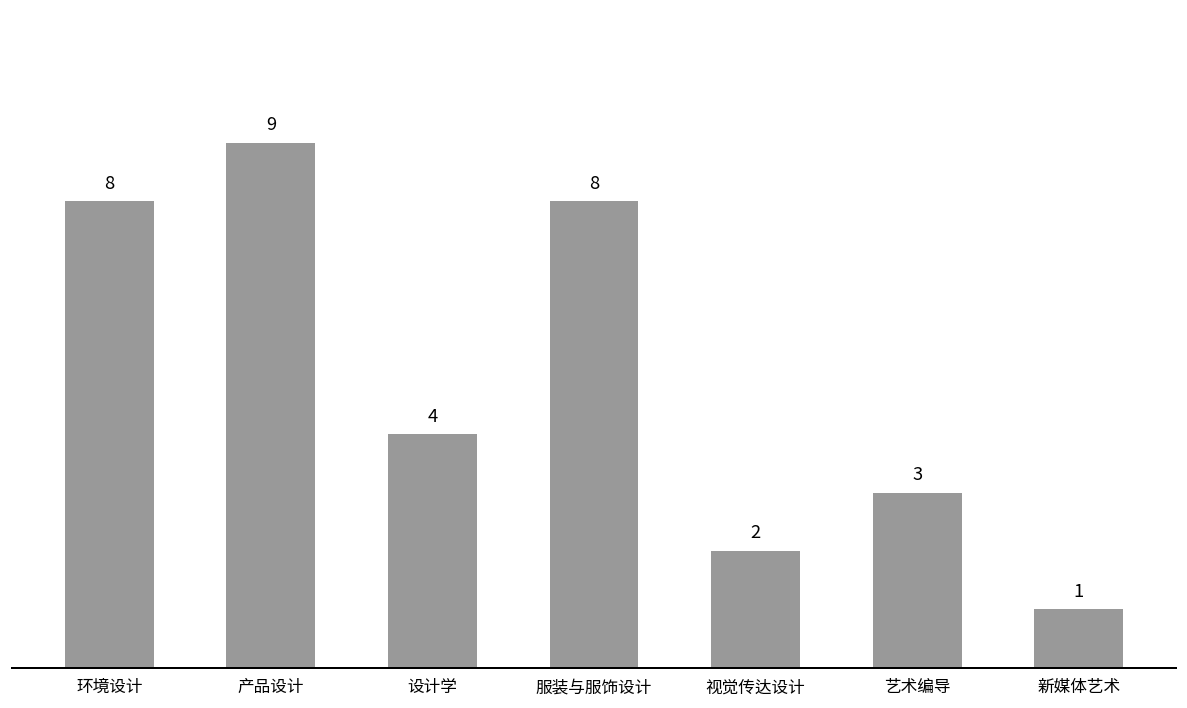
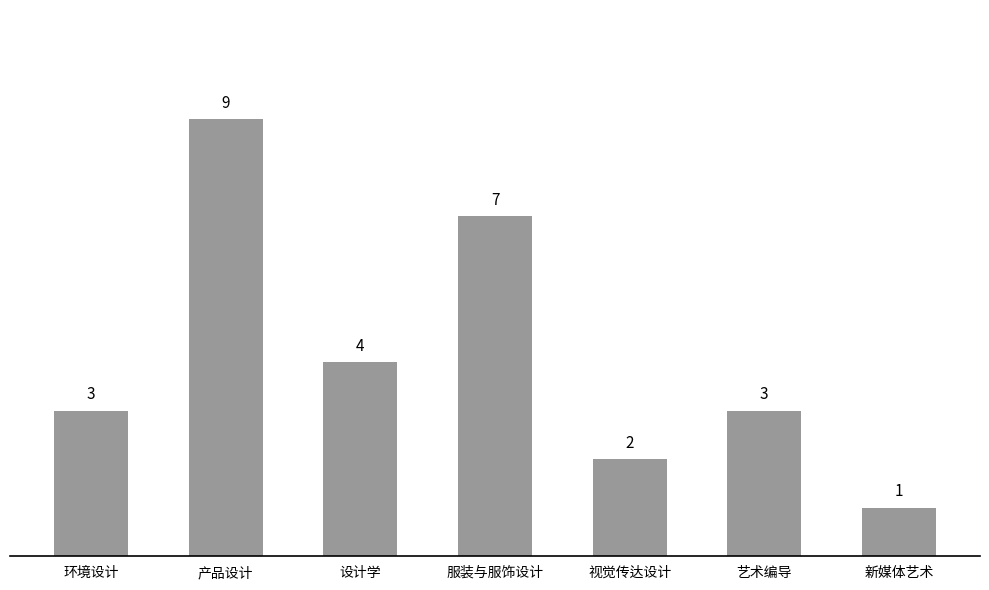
环境设计: 8 -> 3
服装与服饰设计: 8 -> 7
